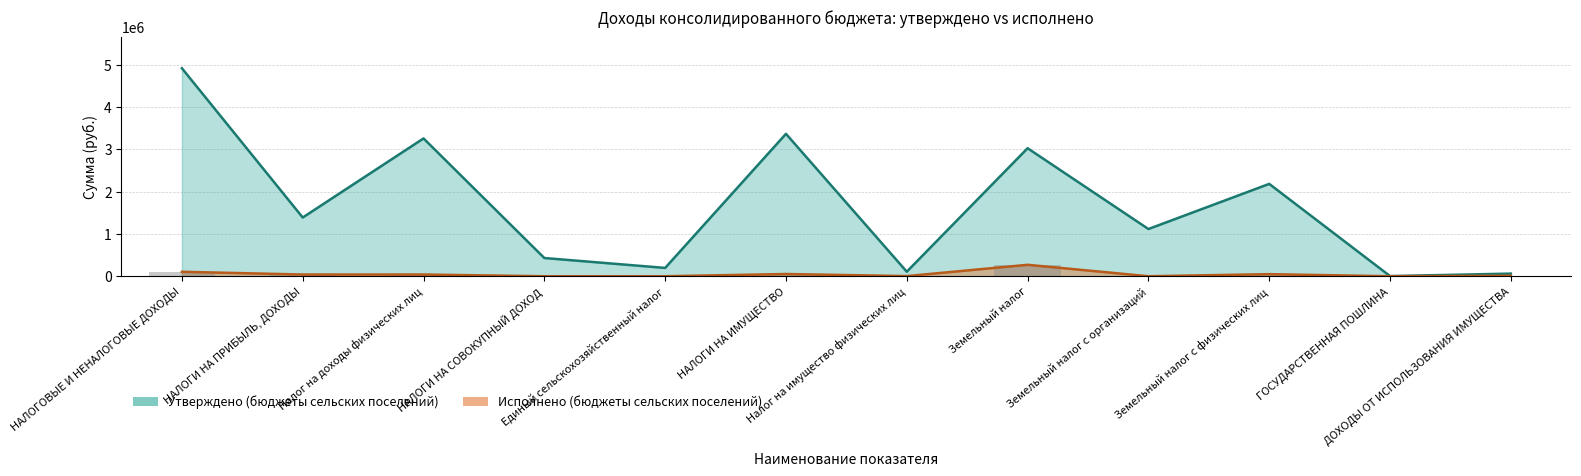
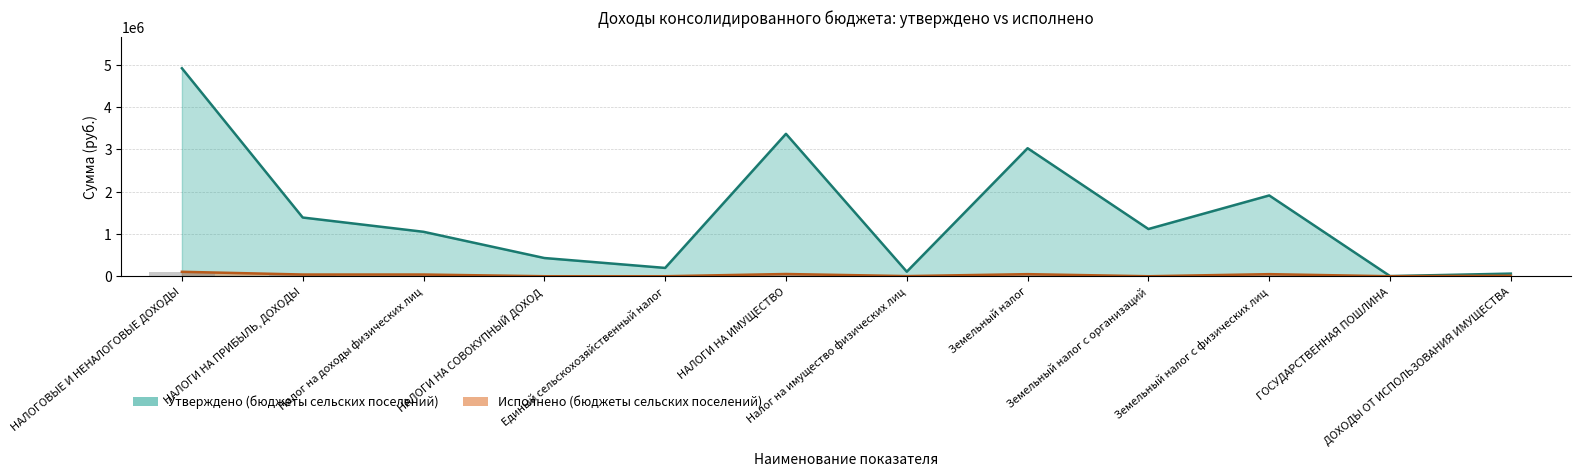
Утверждено (бюджеты сельских поселений), Налог на доходы физических лиц: 3300000 -> 1100000
Исполнено (бюджеты сельских поселений), Земельный налог: 300000 -> 0
Утверждено (бюджеты сельских поселений), Земельный налог с физических лиц: 2200000 -> 1900000
